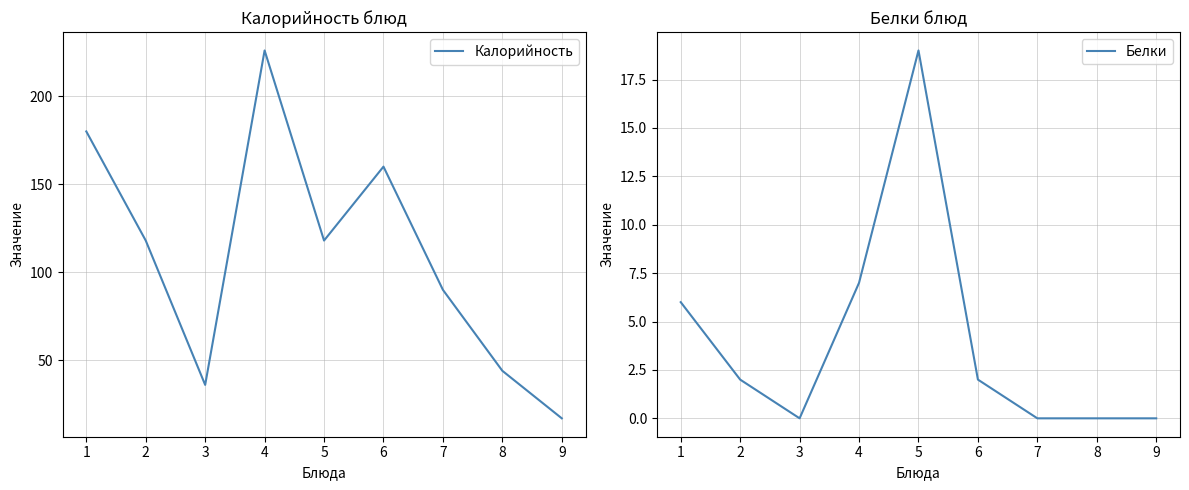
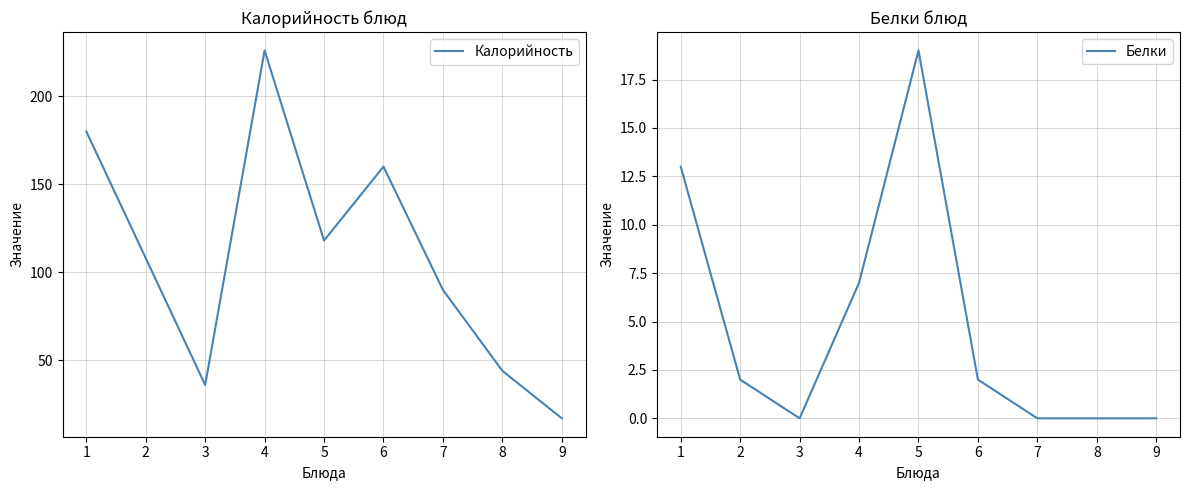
Калорийность блюд, 2: 118 -> 108
Белки блюд, 1: 6 -> 13
